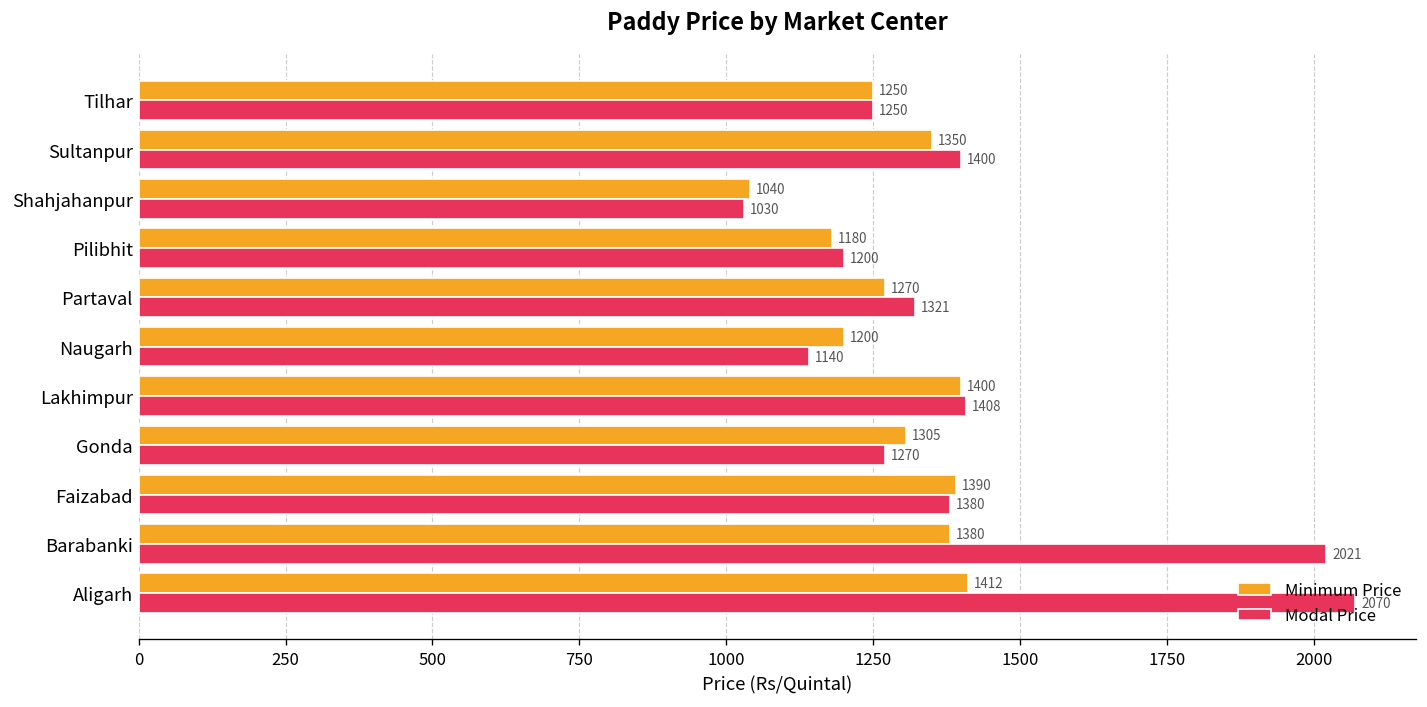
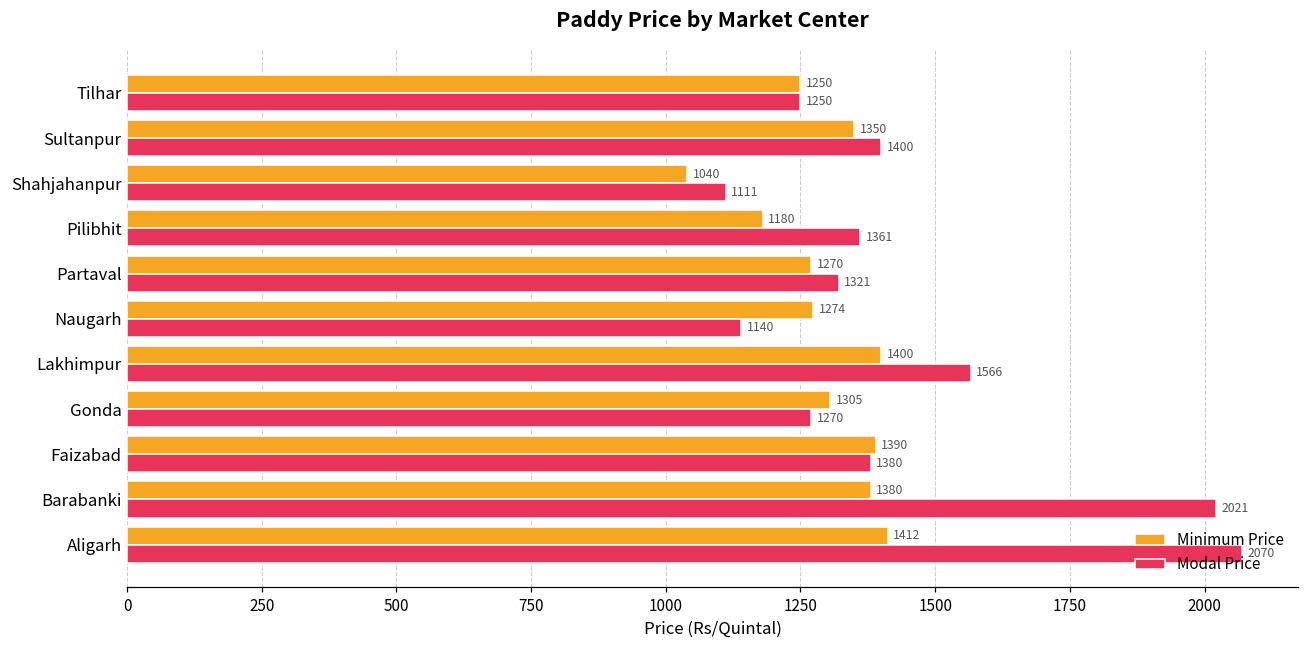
Modal Price, Shahjahanpur: 1030 -> 1111
Modal Price, Pilibhit: 1200 -> 1361
Minimum Price, Naugarh: 1200 -> 1274
Modal Price, Lakhimpur: 1408 -> 1566
